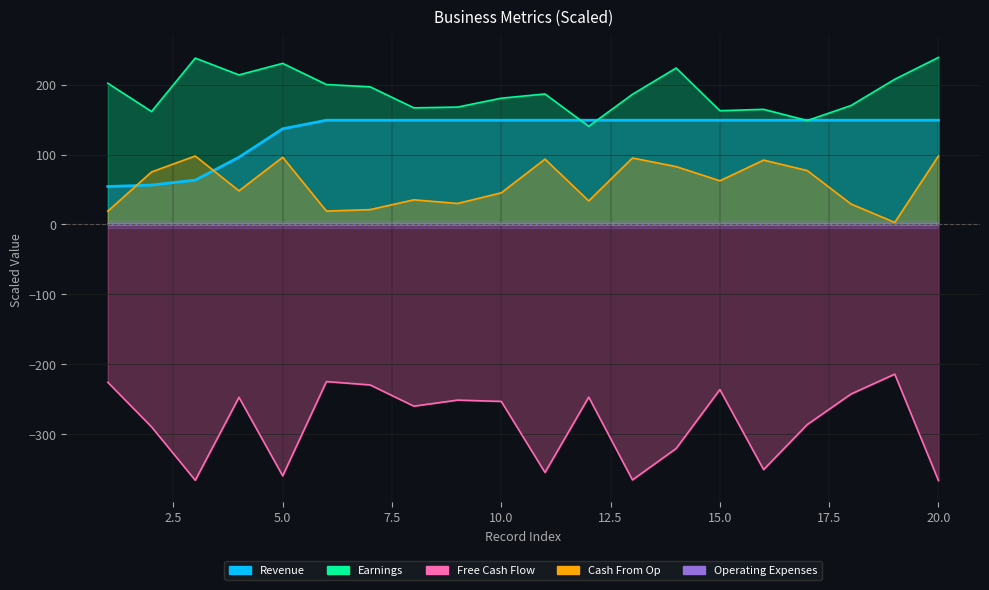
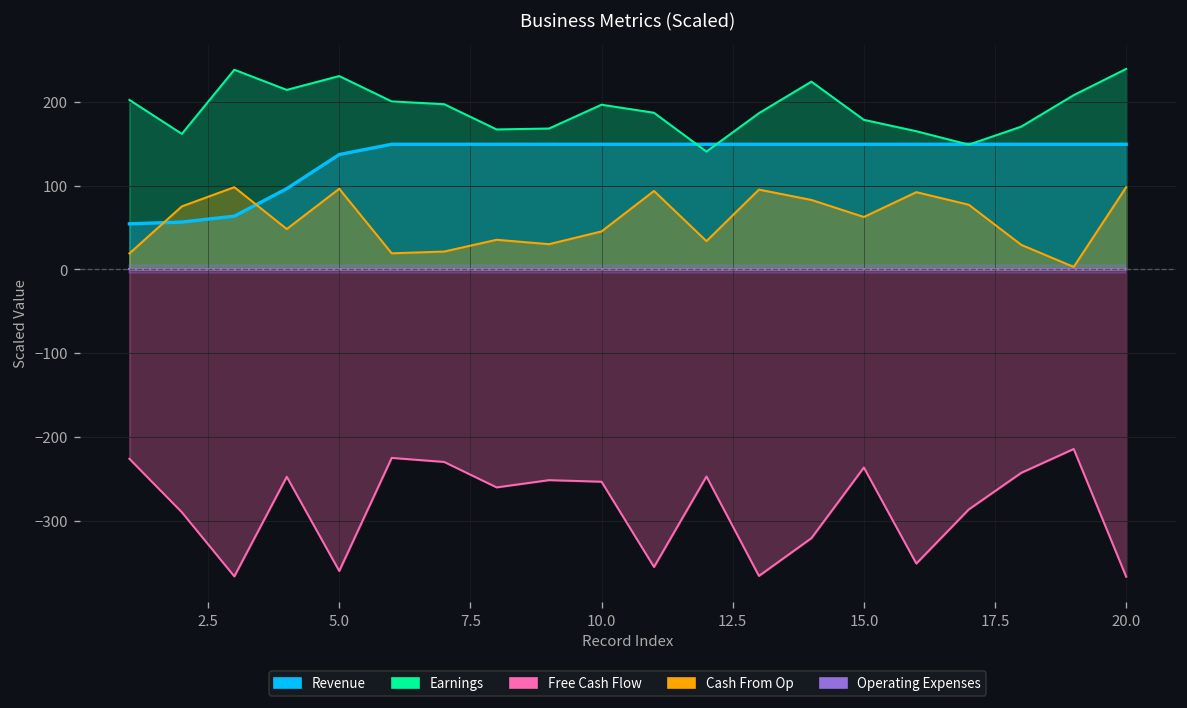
Earnings, 10.0: 180 -> 200
Earnings, 15.0: 160 -> 180
